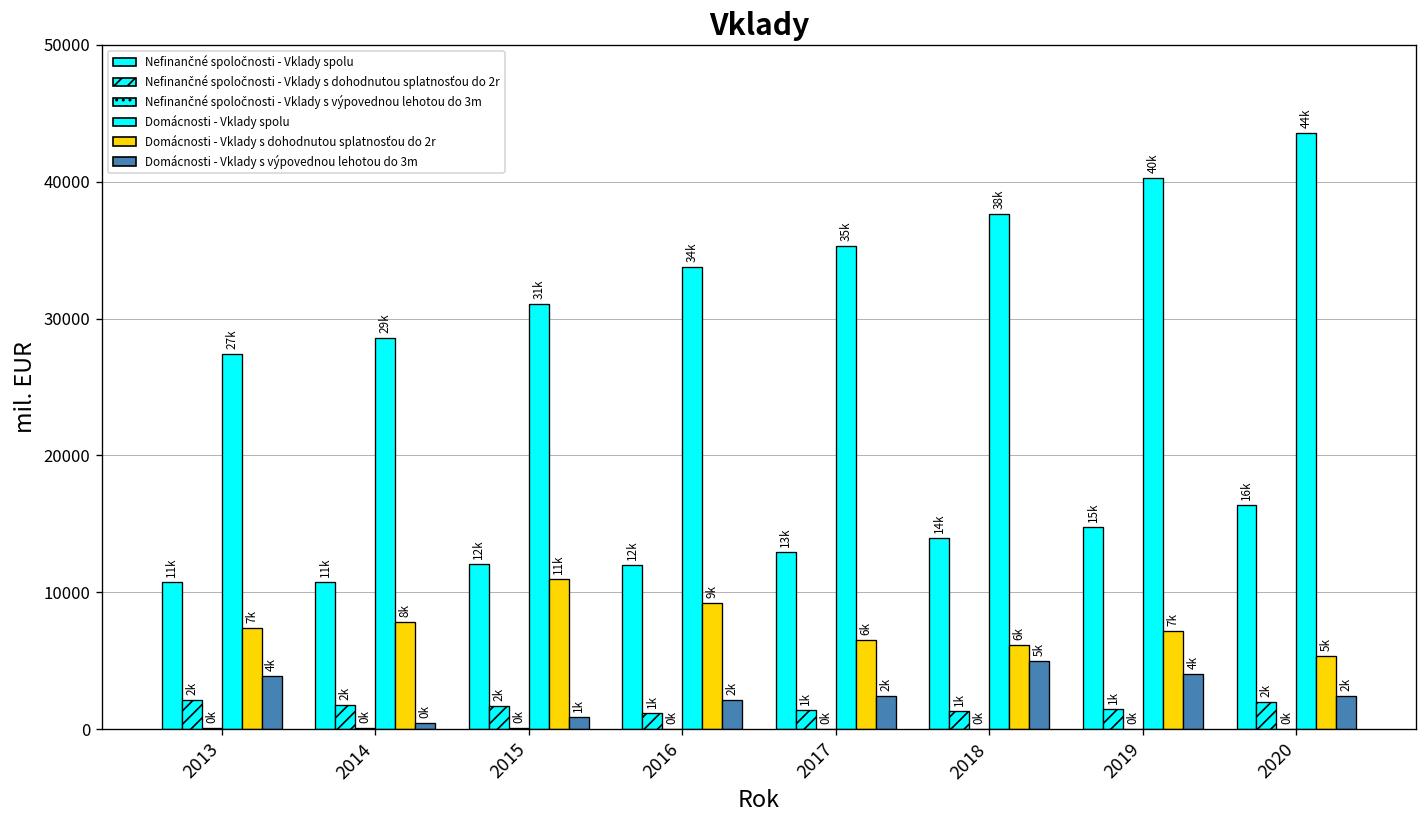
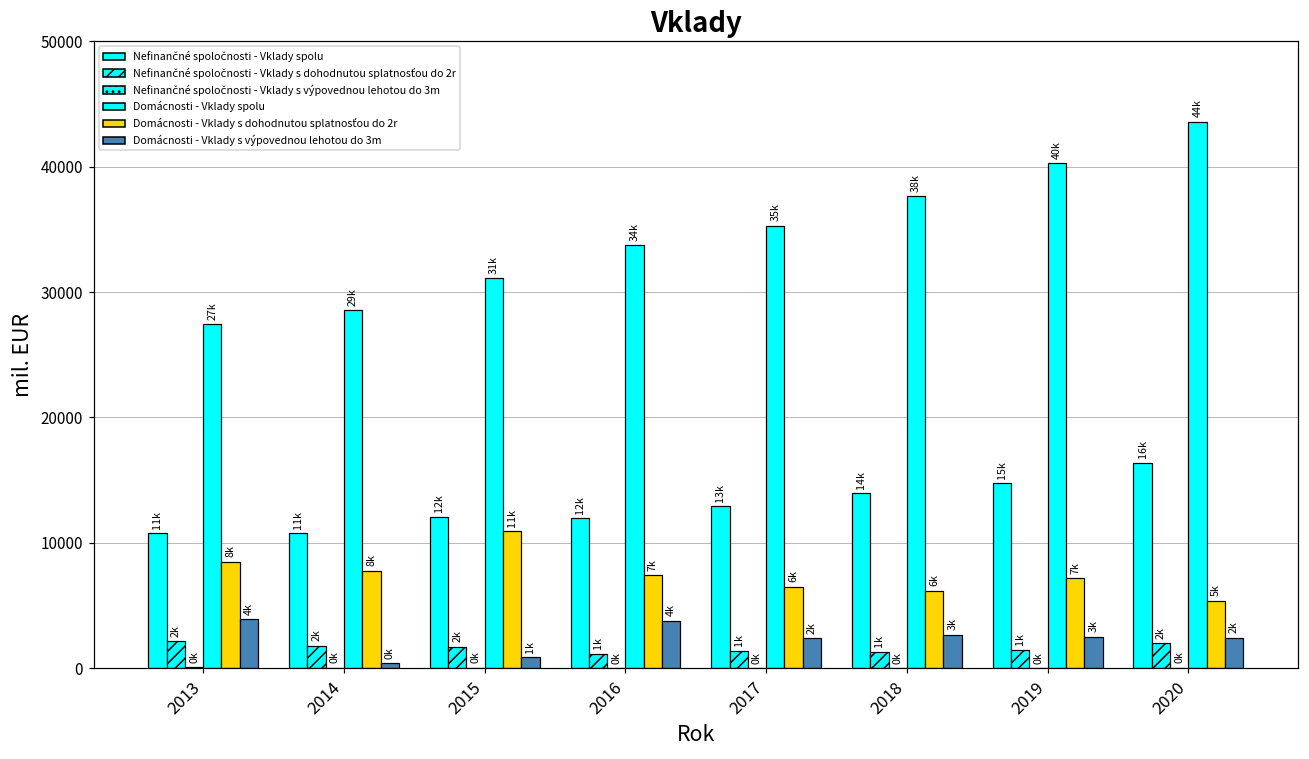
Domácnosti - Vklady s dohodnutou splatnosťou do 2r, 2013: 7k -> 8k
Domácnosti - Vklady s dohodnutou splatnosťou do 2r, 2016: 9k -> 7k
Domácnosti - Vklady s výpovednou lehotou do 3m, 2016: 2k -> 4k
Domácnosti - Vklady s výpovednou lehotou do 3m, 2018: 5k -> 3k
Domácnosti - Vklady s výpovednou lehotou do 3m, 2019: 4k -> 3k
